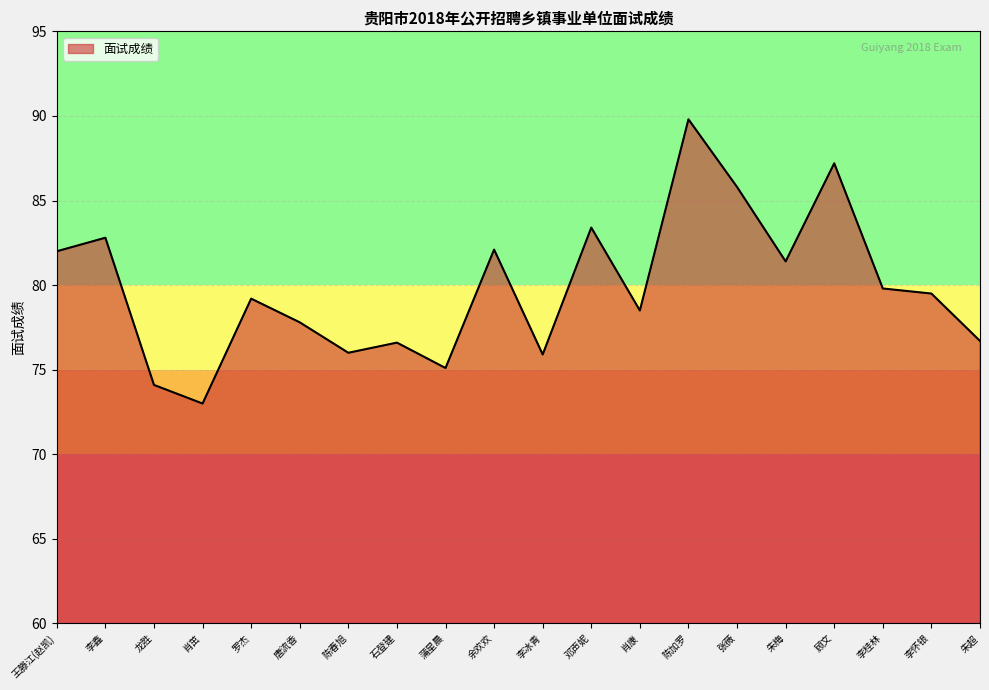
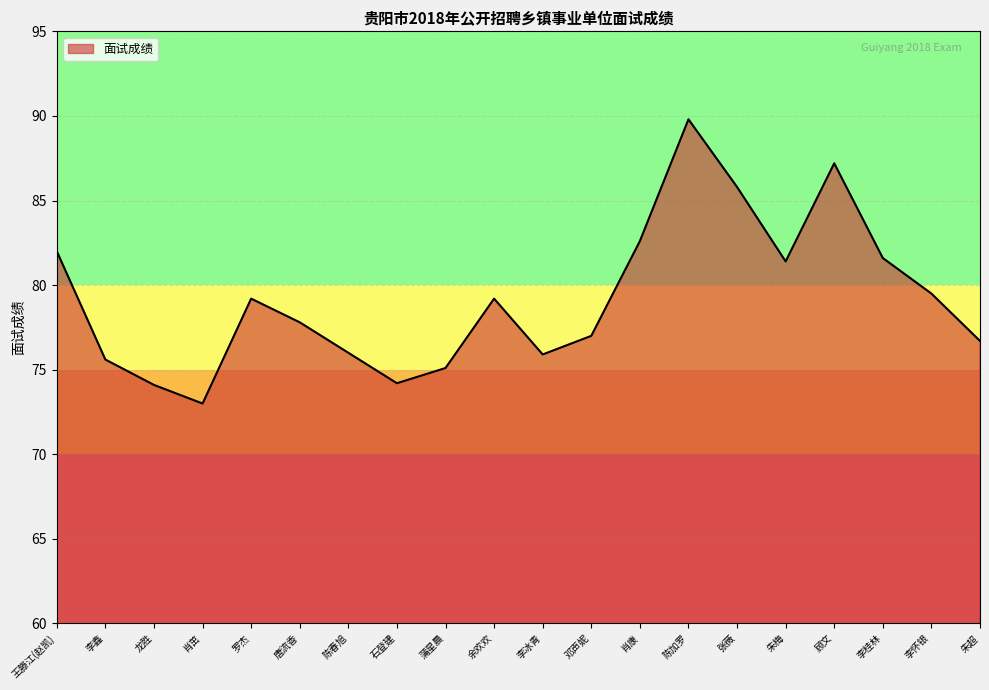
李鑫: 82.8 -> 75.6
石登建: 76.6 -> 74.2
余欢欢: 82.1 -> 79.2
邓声妮: 83.4 -> 77.0
肖康: 78.5 -> 82.6
李桂林: 79.8 -> 81.6
